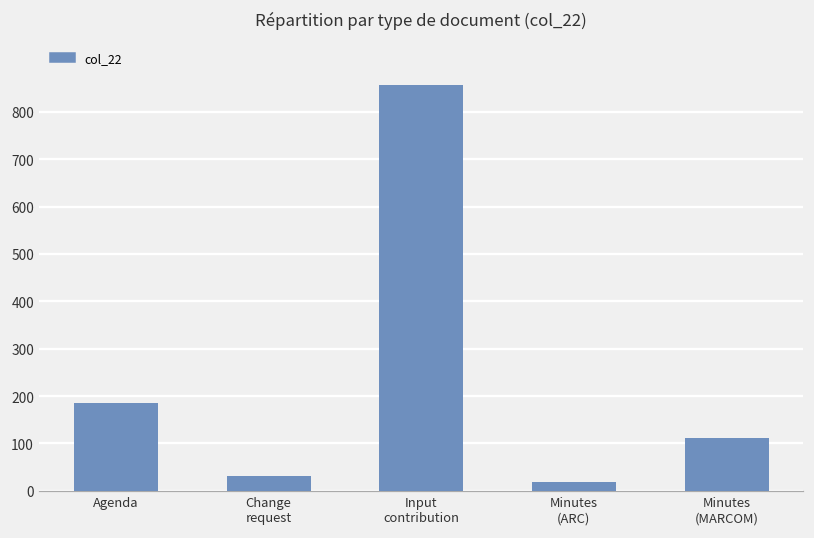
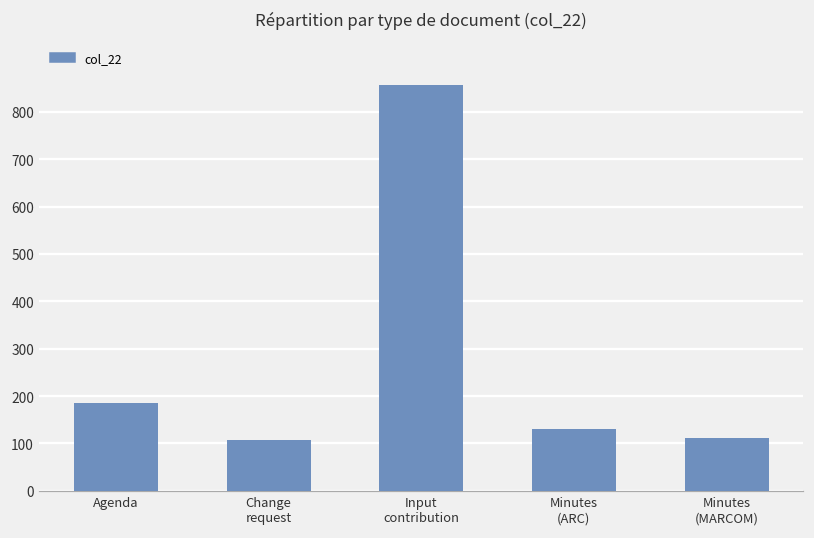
Change request: 30 -> 110
Minutes (ARC): 20 -> 130
